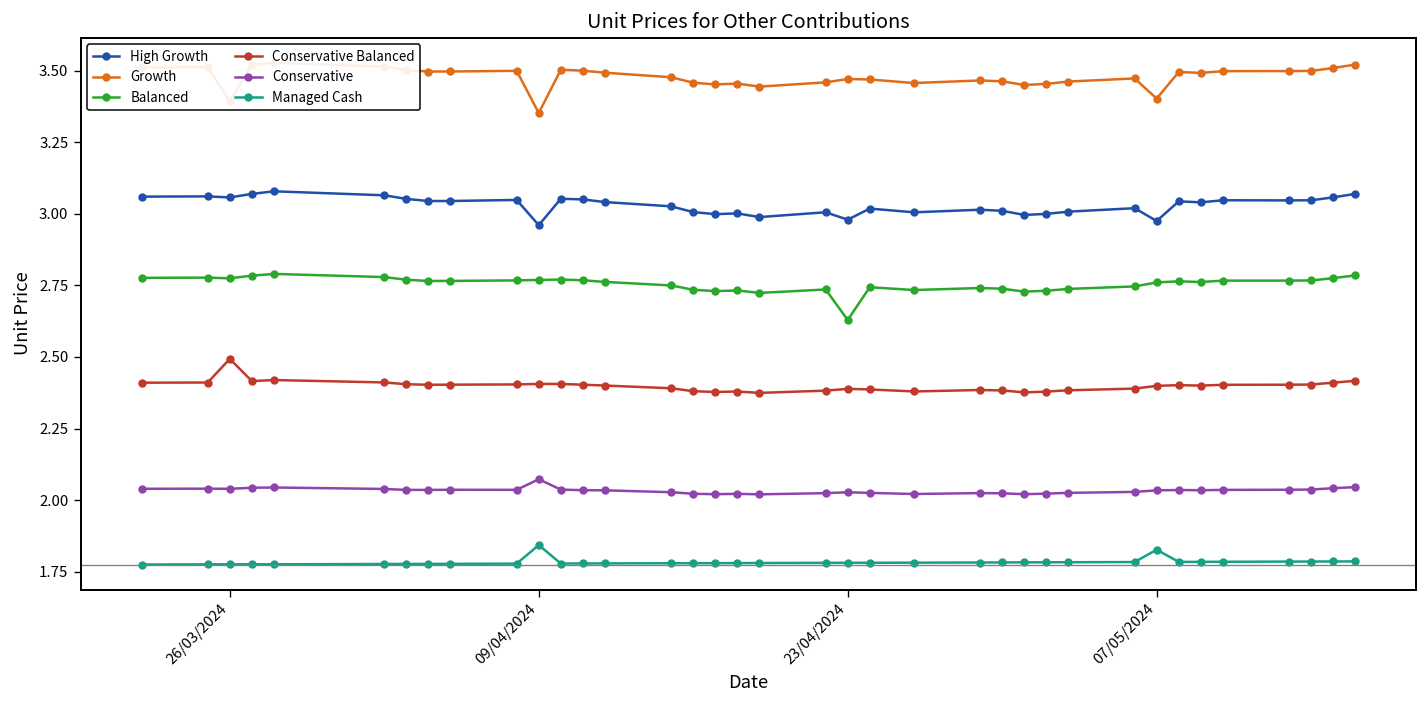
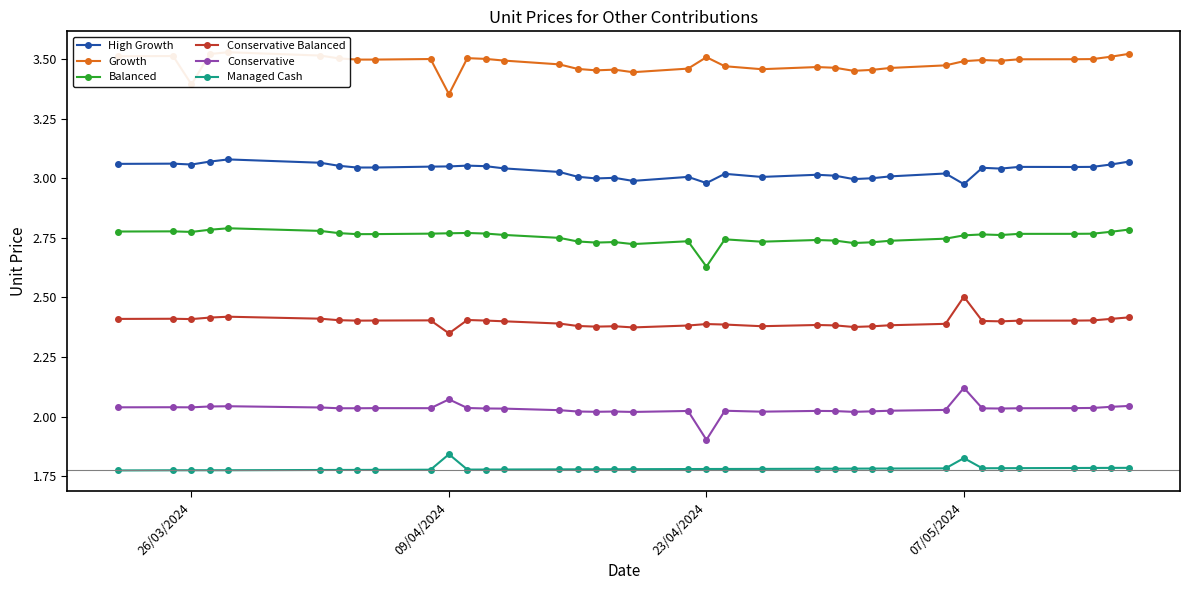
Conservative Balanced, 26/03/2024: 2.49 -> 2.41
High Growth, 09/04/2024: 2.96 -> 3.05
Conservative Balanced, 09/04/2024: 2.41 -> 2.35
Growth, 23/04/2024: 3.47 -> 3.51
Conservative, 23/04/2024: 2.03 -> 1.90
Growth, 07/05/2024: 3.40 -> 3.49
Conservative Balanced, 07/05/2024: 2.40 -> 2.50
Conservative, 07/05/2024: 2.03 -> 2.12
